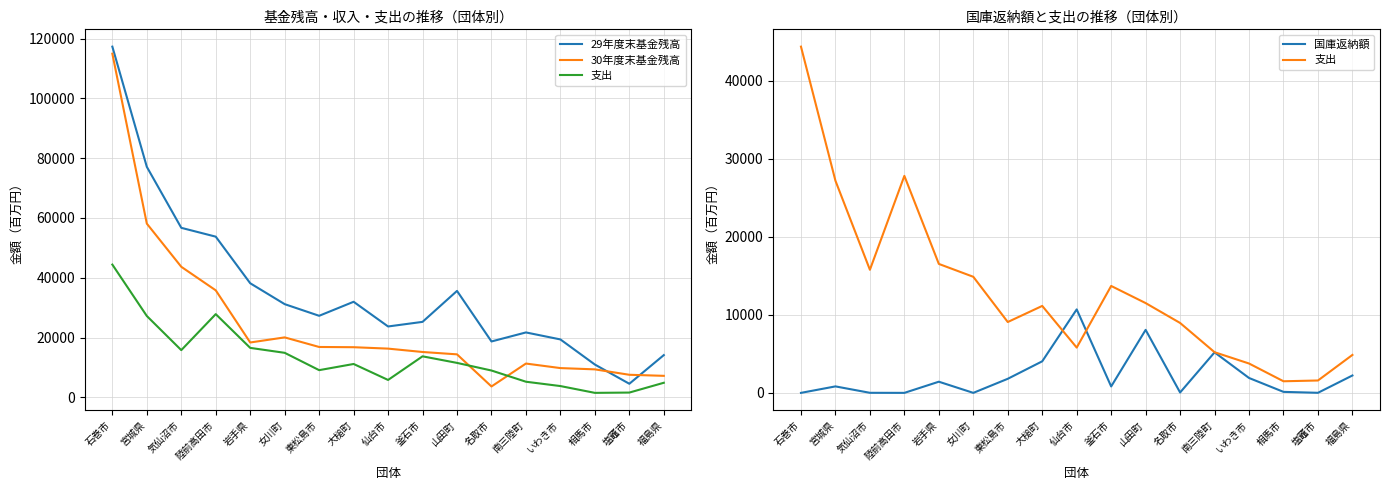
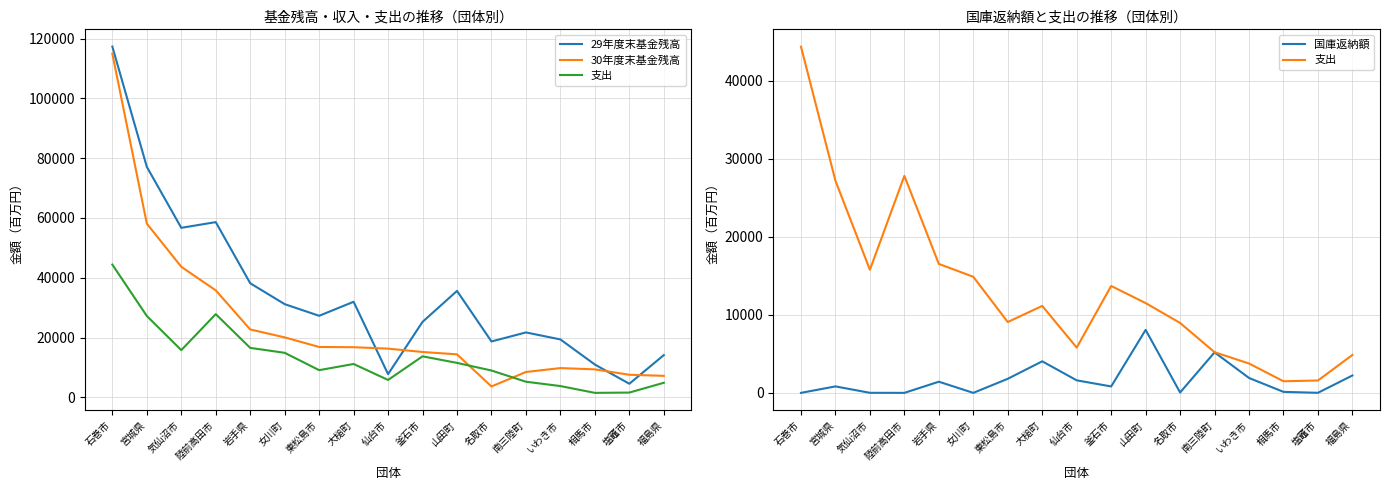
基金残高・収入・支出の推移（団体別）, 29年度末基金残高, 陸前高田市: 54000 -> 59000
基金残高・収入・支出の推移（団体別）, 30年度末基金残高, 岩手県: 18000 -> 23000
基金残高・収入・支出の推移（団体別）, 29年度末基金残高, 仙台市: 24000 -> 8000
基金残高・収入・支出の推移（団体別）, 30年度末基金残高, 南三陸町: 11000 -> 8000
国庫返納額と支出の推移（団体別）, 国庫返納額, 仙台市: 11000 -> 2000
